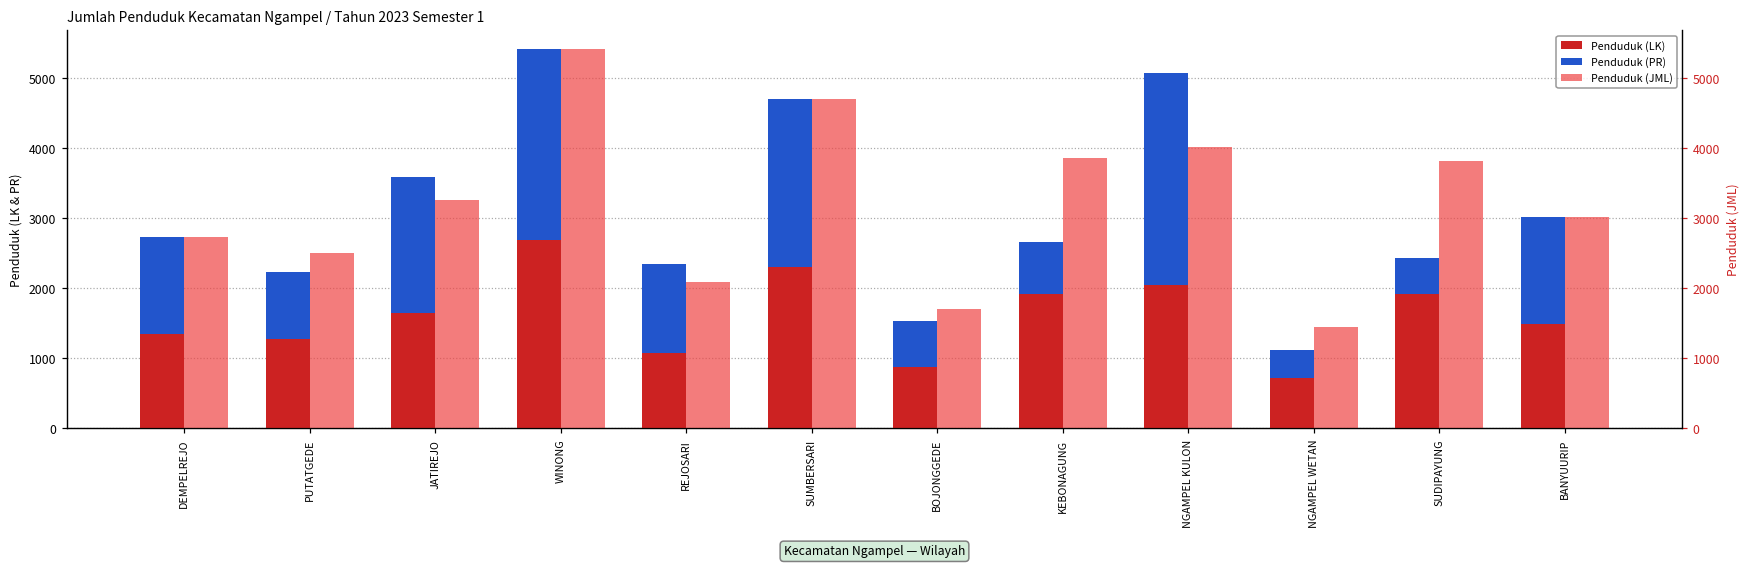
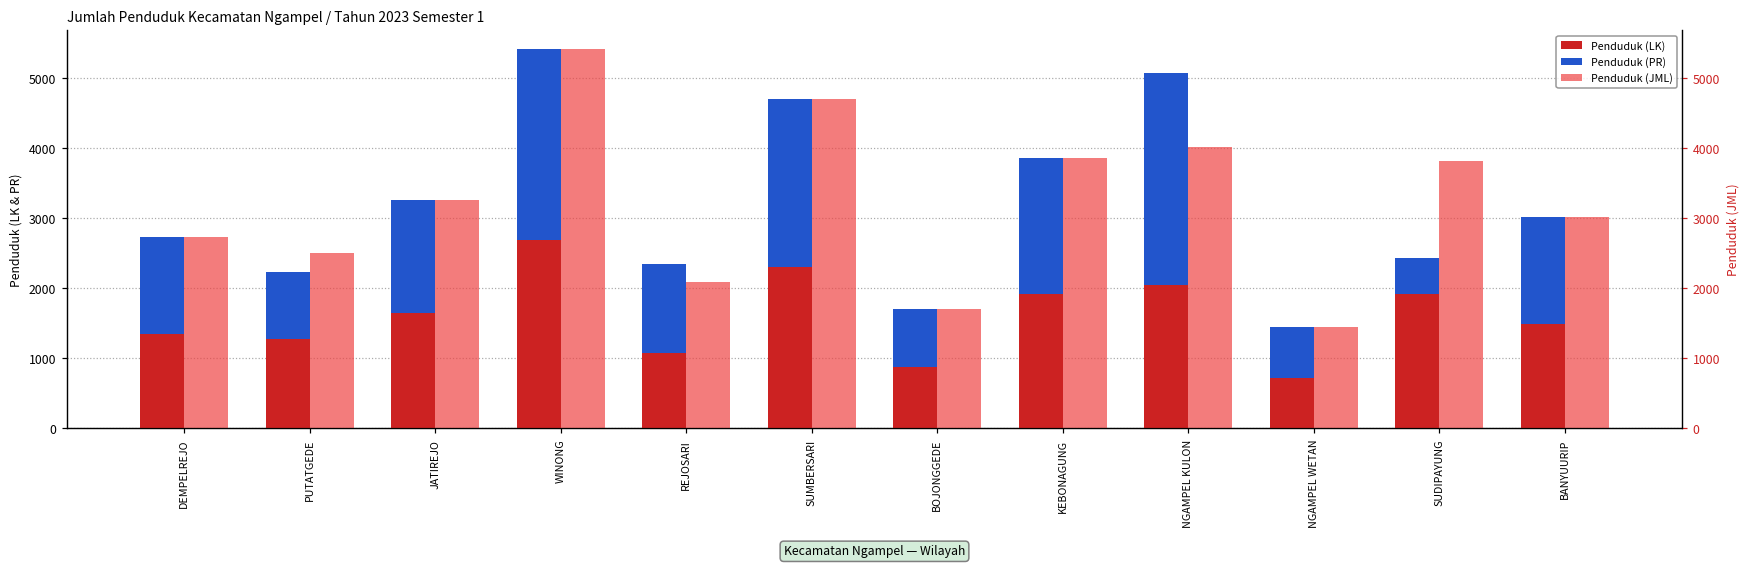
Penduduk (PR), JATIREJO: 1900 -> 1600
Penduduk (PR), BOJONGGEDE: 700 -> 800
Penduduk (PR), KEBONAGUNG: 700 -> 1900
Penduduk (PR), NGAMPEL WETAN: 400 -> 700
